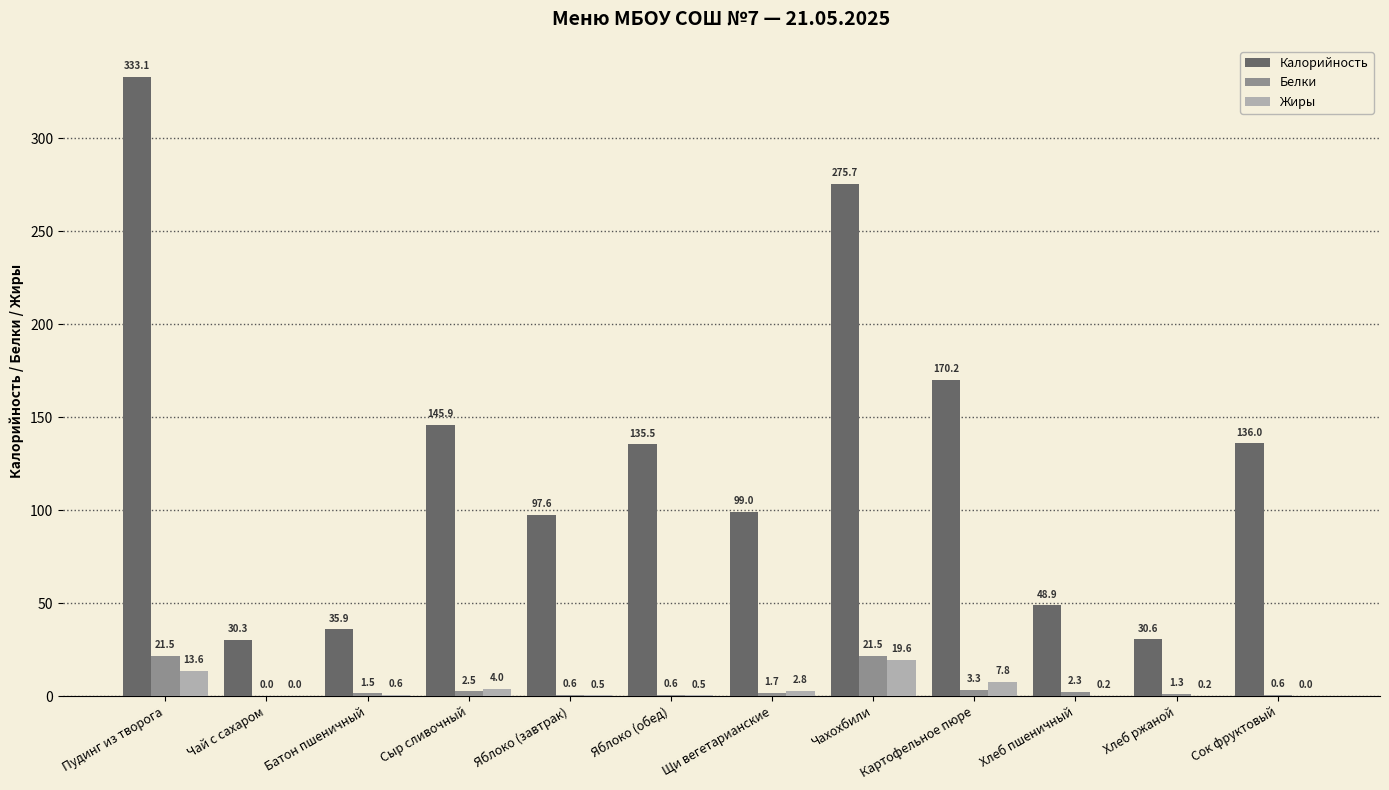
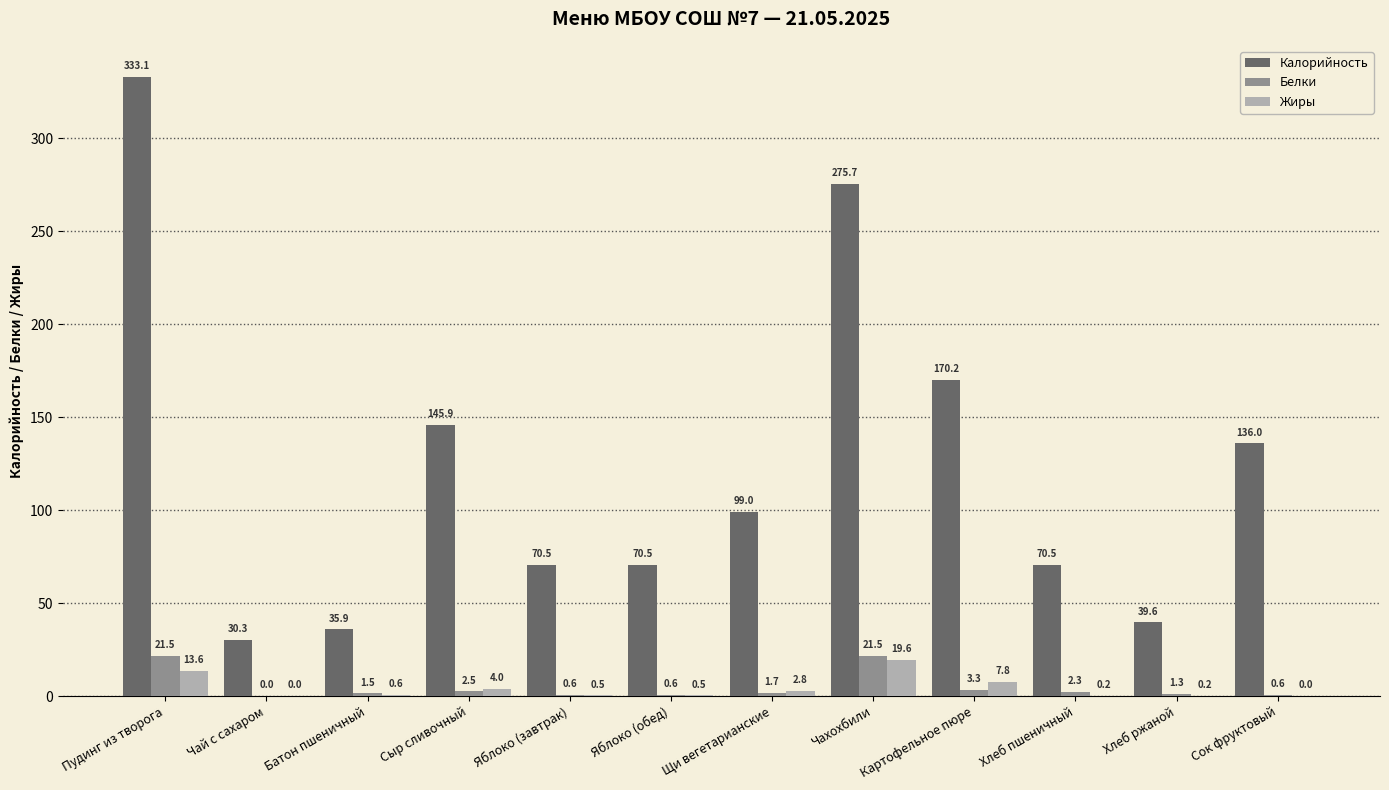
Калорийность, Яблоко (завтрак): 97.6 -> 70.5
Калорийность, Яблоко (обед): 135.5 -> 70.5
Калорийность, Хлеб пшеничный: 48.9 -> 70.5
Калорийность, Хлеб ржаной: 30.6 -> 39.6
